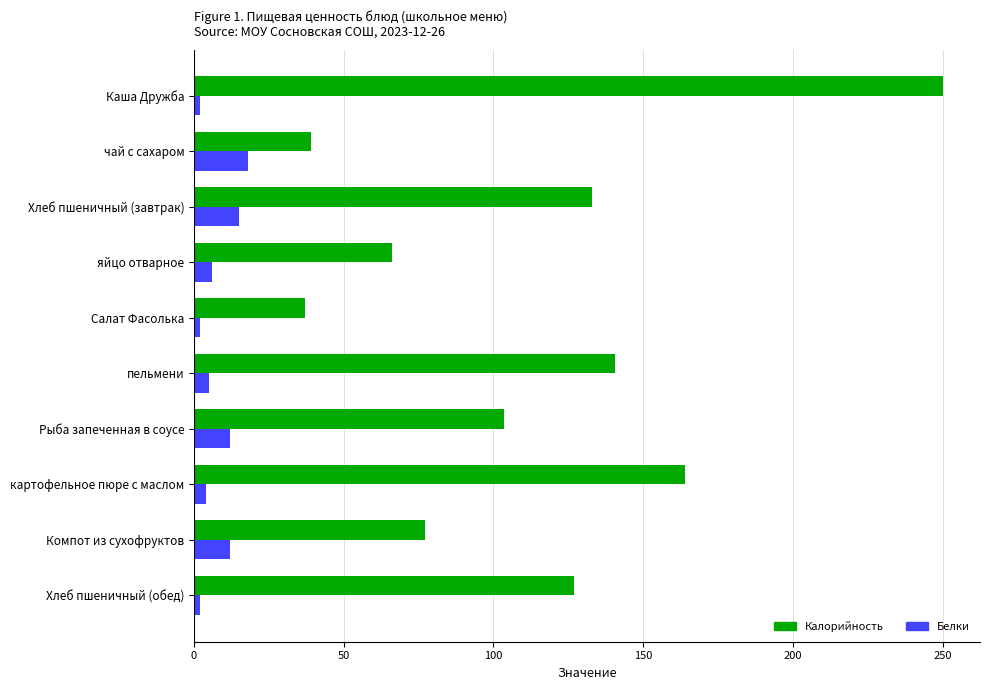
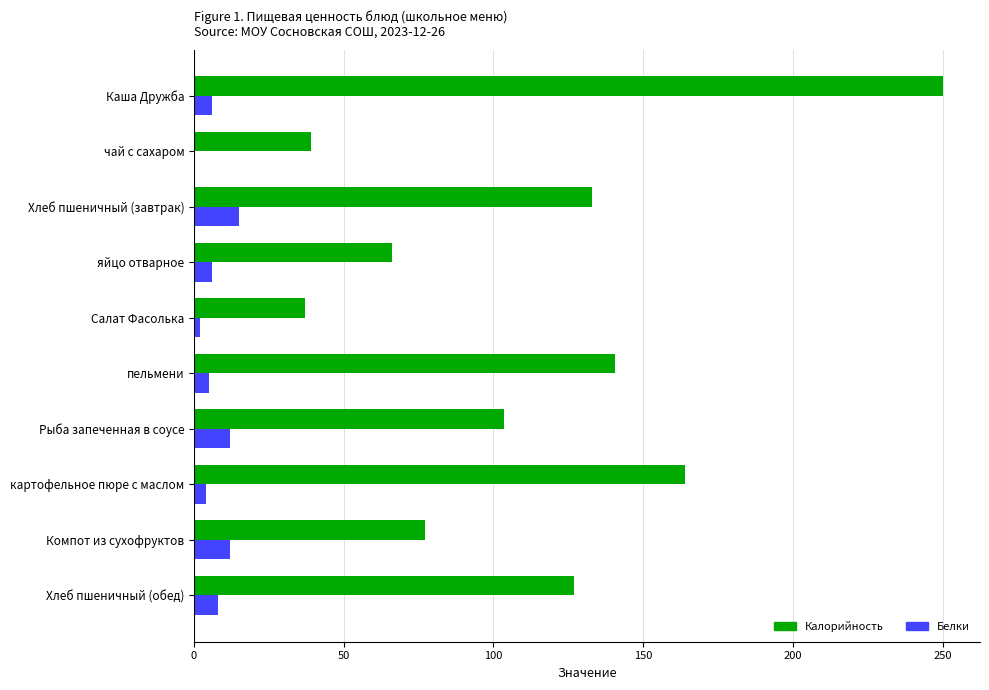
Белки, Каша Дружба: 2 -> 6
Белки, чай с сахаром: 18 -> 0
Белки, Хлеб пшеничный (обед): 2 -> 8
